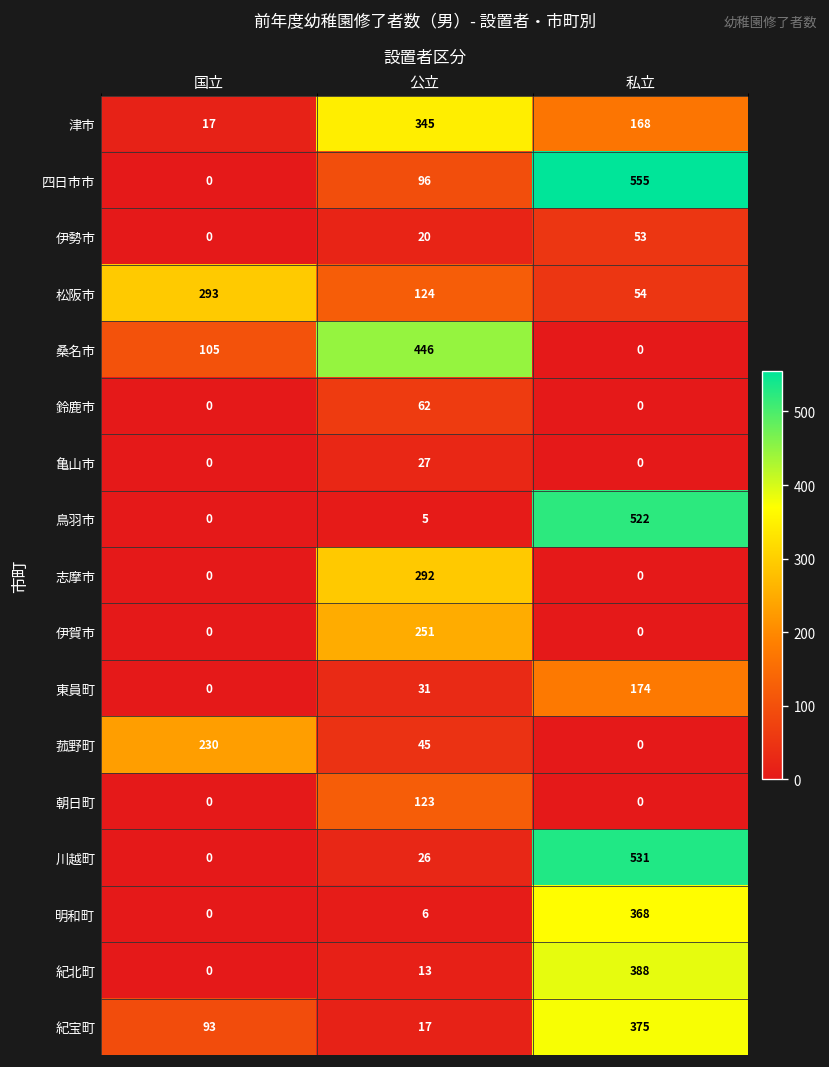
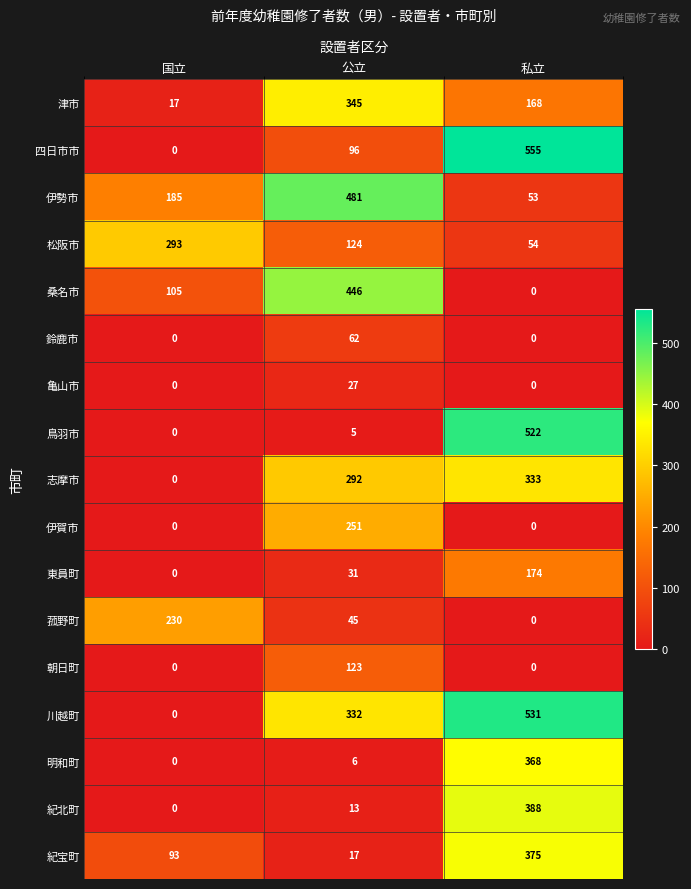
伊勢市, 国立: 0 -> 185
伊勢市, 公立: 20 -> 481
志摩市, 私立: 0 -> 333
川越町, 公立: 26 -> 332
